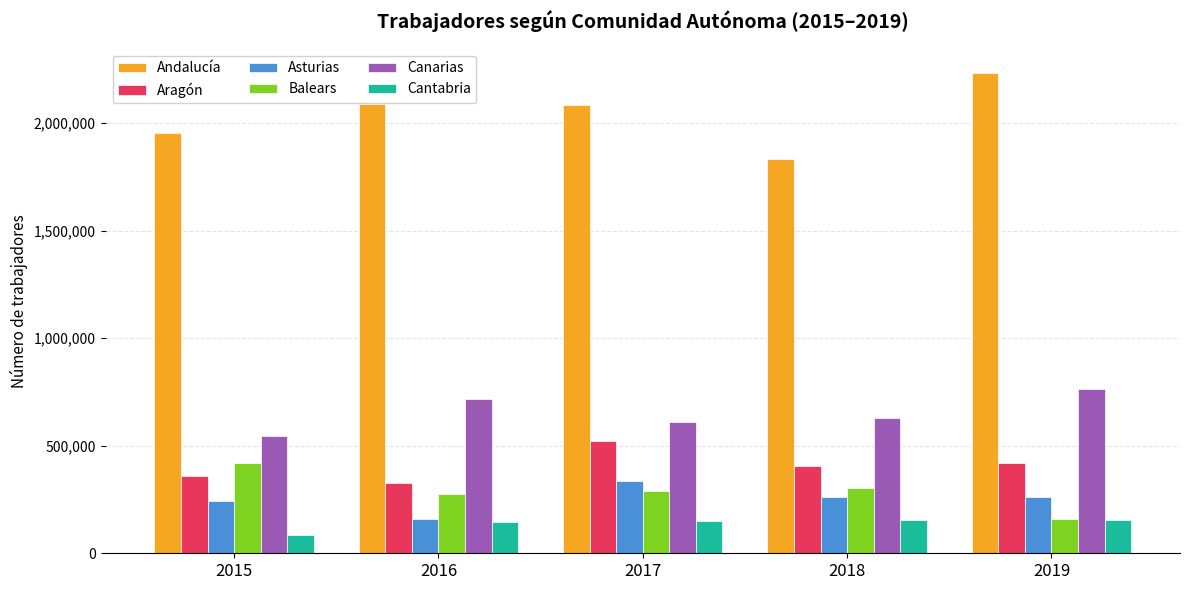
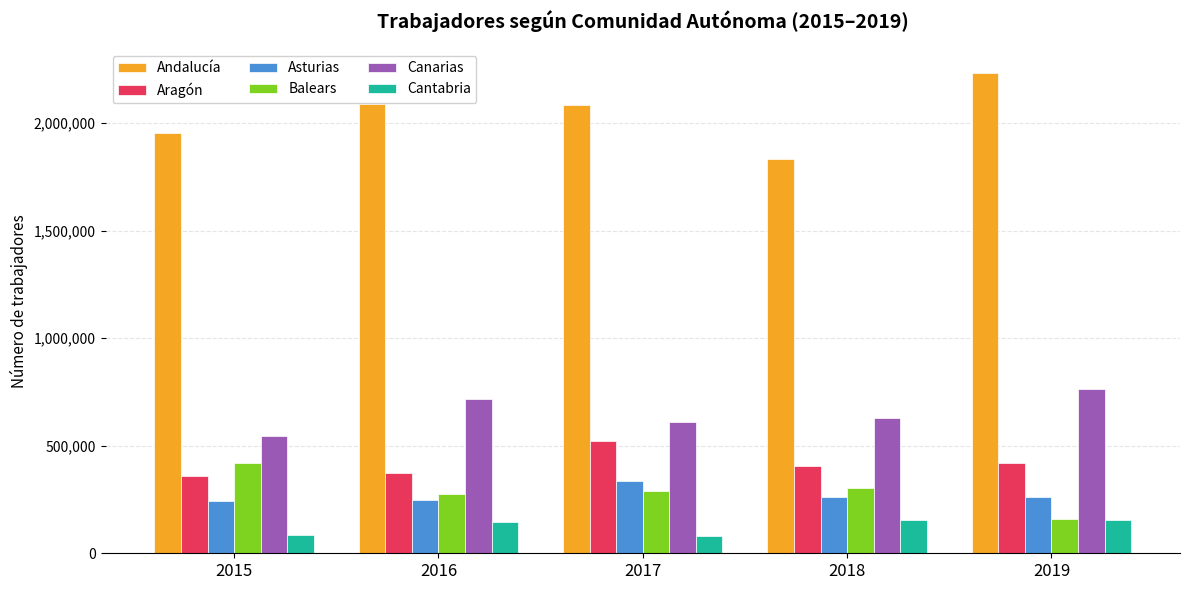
Aragón, 2016: 330,000 -> 370,000
Asturias, 2016: 160,000 -> 250,000
Cantabria, 2017: 150,000 -> 80,000
